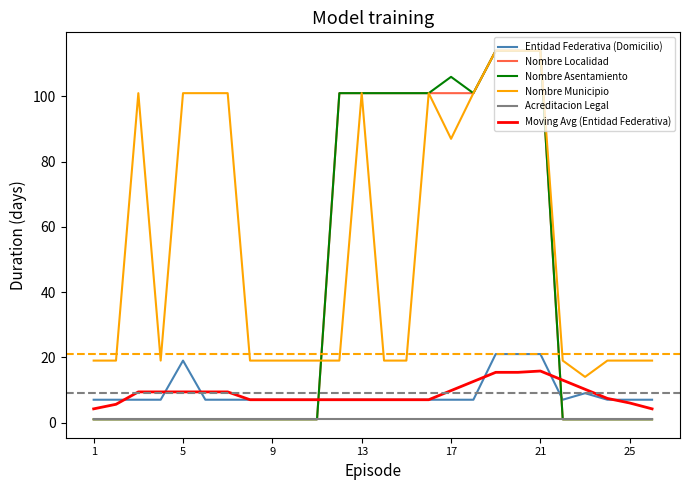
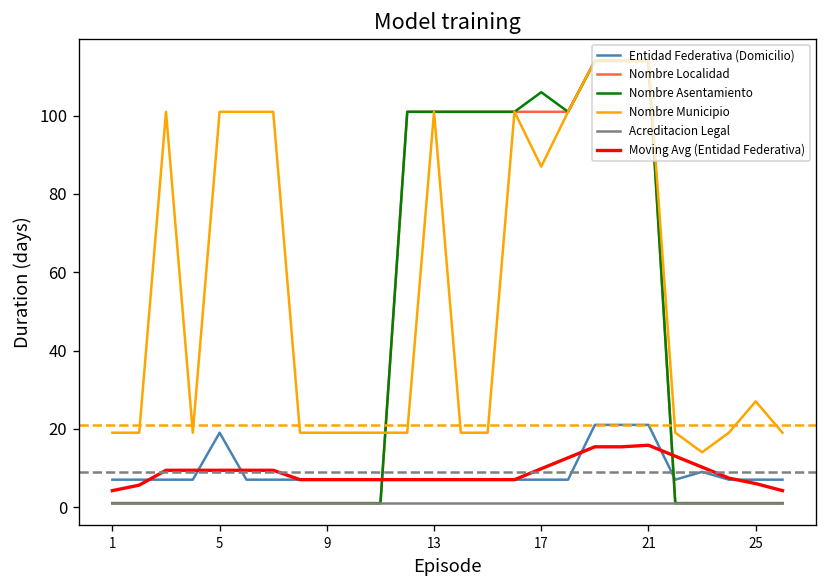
Nombre Municipio, 25: 19 -> 27
